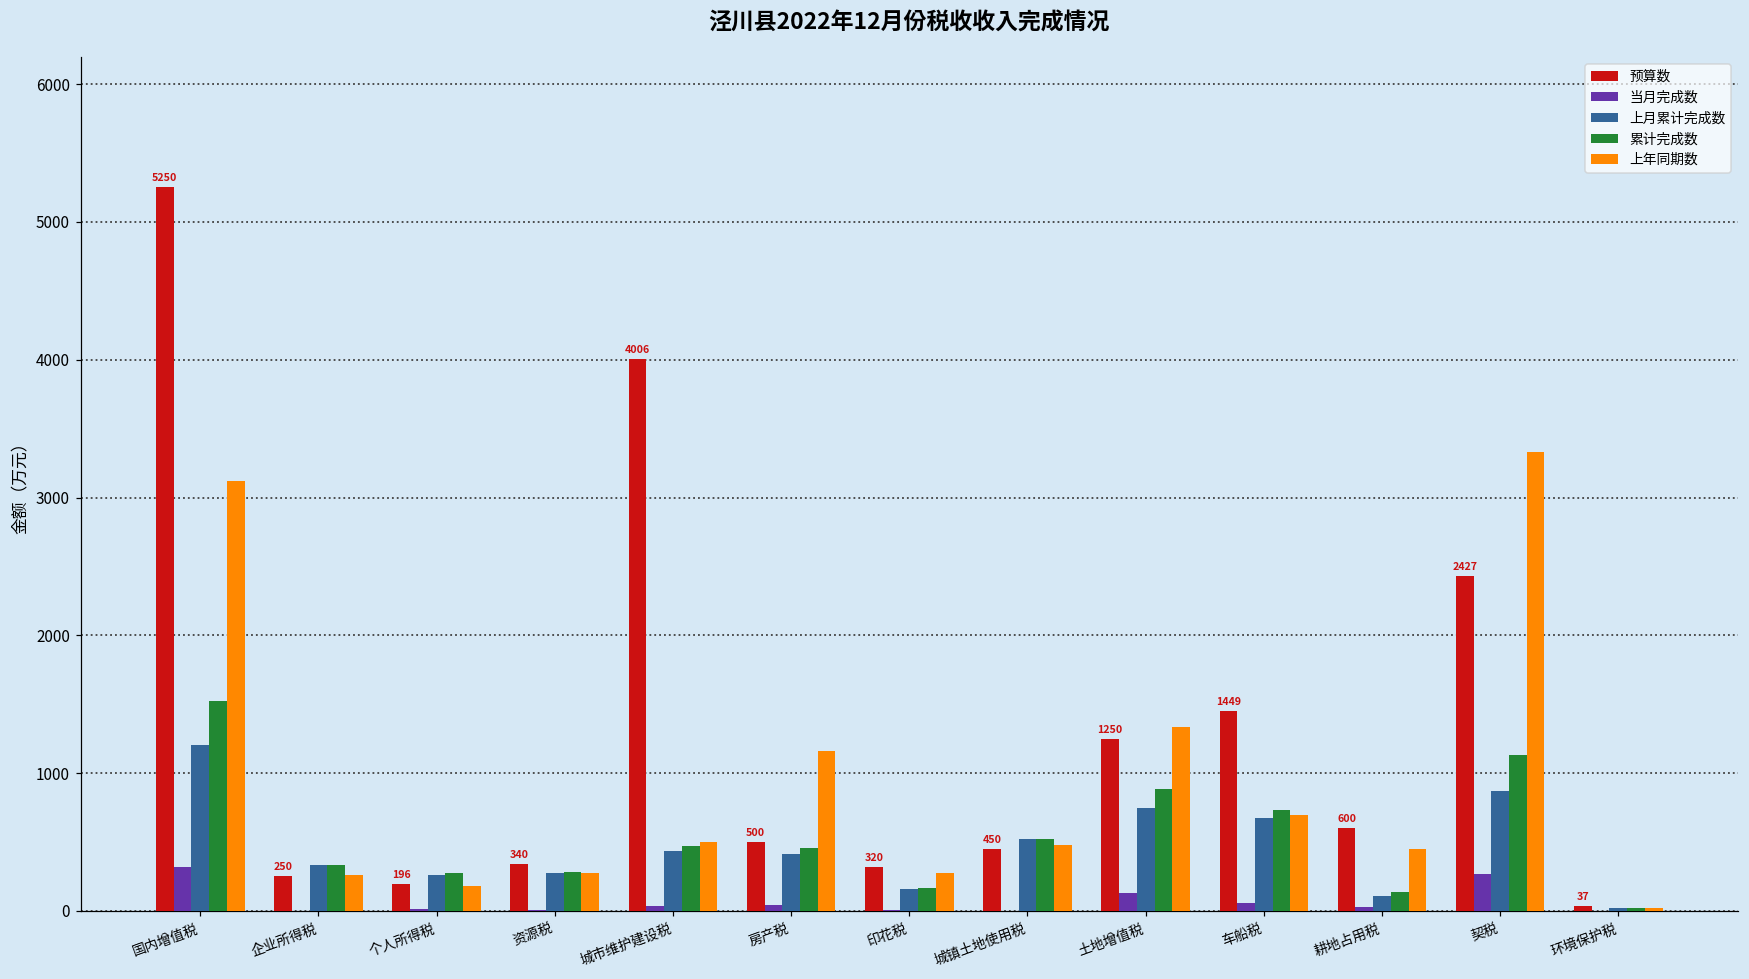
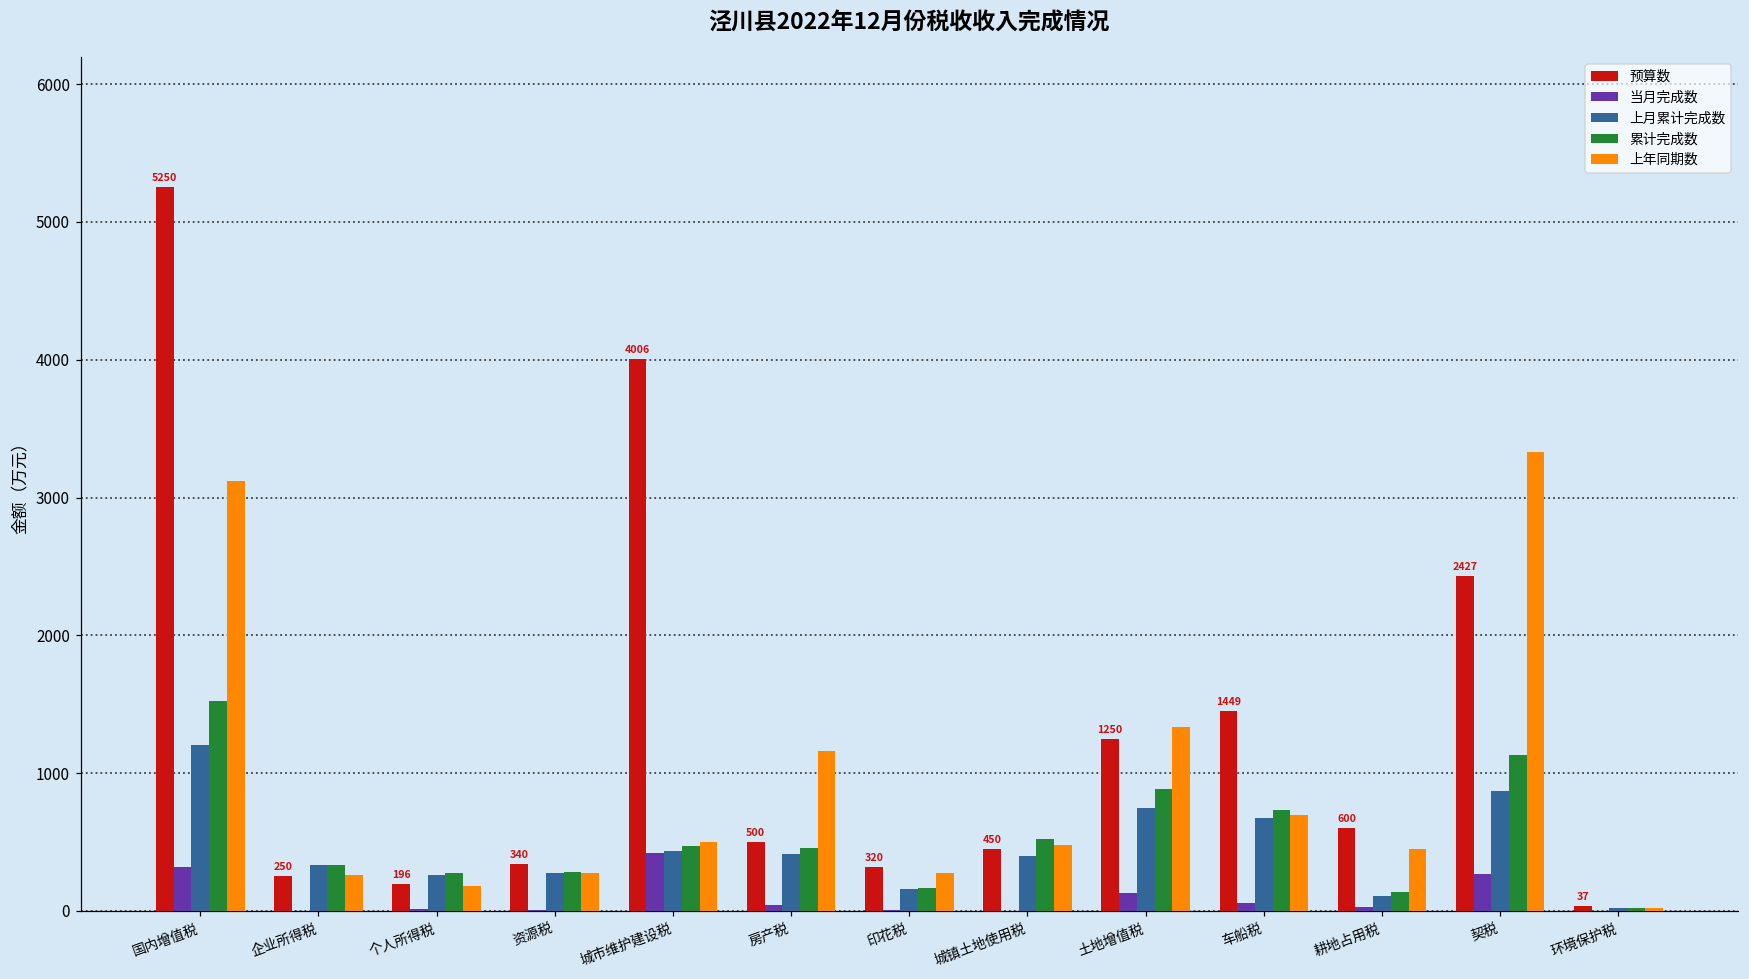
当月完成数, 城市维护建设税: 40 -> 420
上月累计完成数, 城镇土地使用税: 520 -> 400
